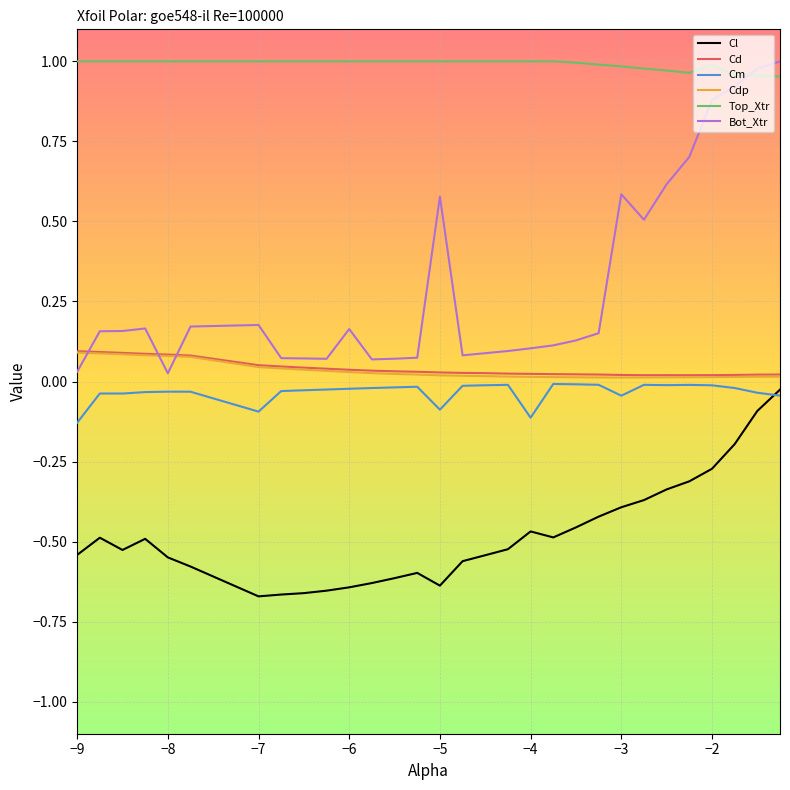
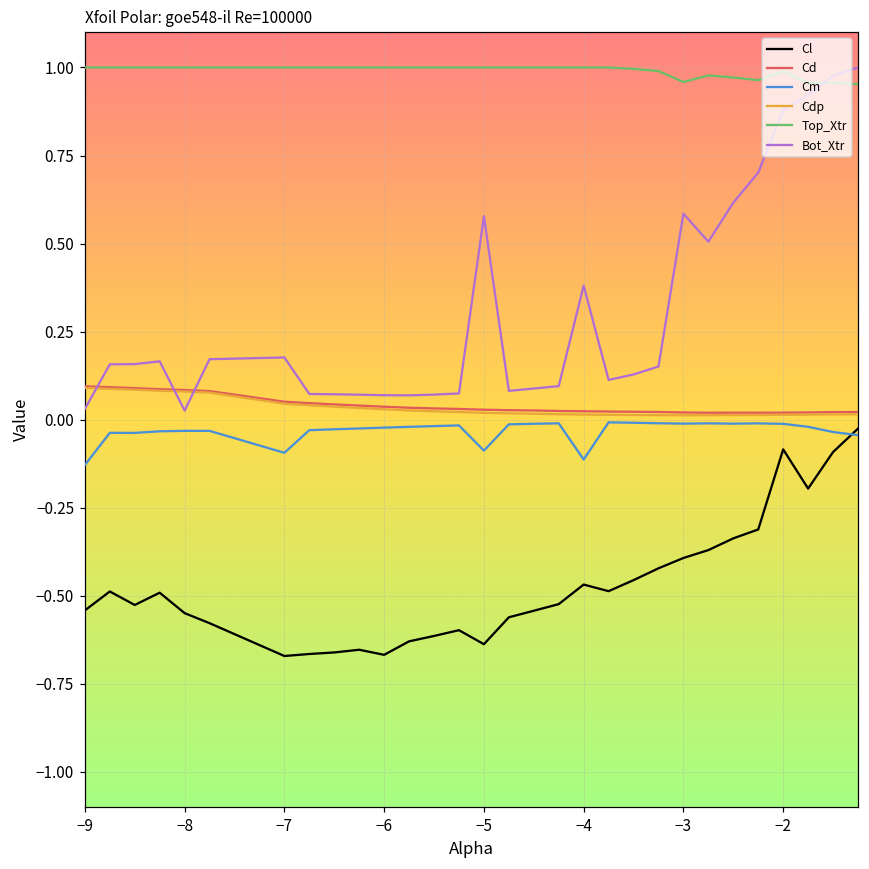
Cl, −6: -0.64 -> -0.67
Bot_Xtr, −6: 0.16 -> 0.07
Bot_Xtr, −4: 0.10 -> 0.38
Cm, −3: -0.04 -> -0.01
Top_Xtr, −3: 0.98 -> 0.96
Cl, −2: -0.27 -> -0.08
